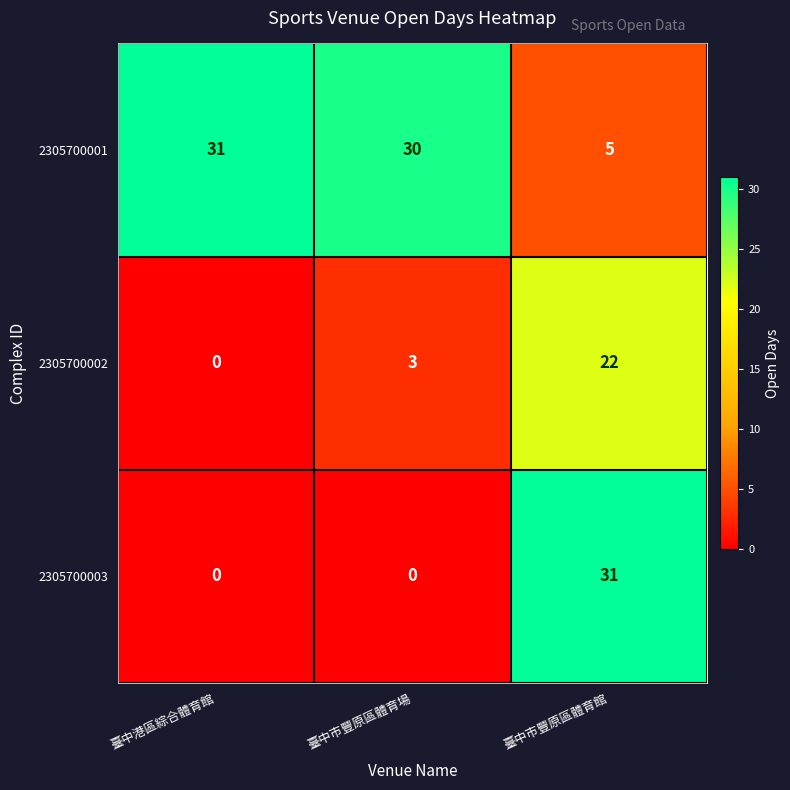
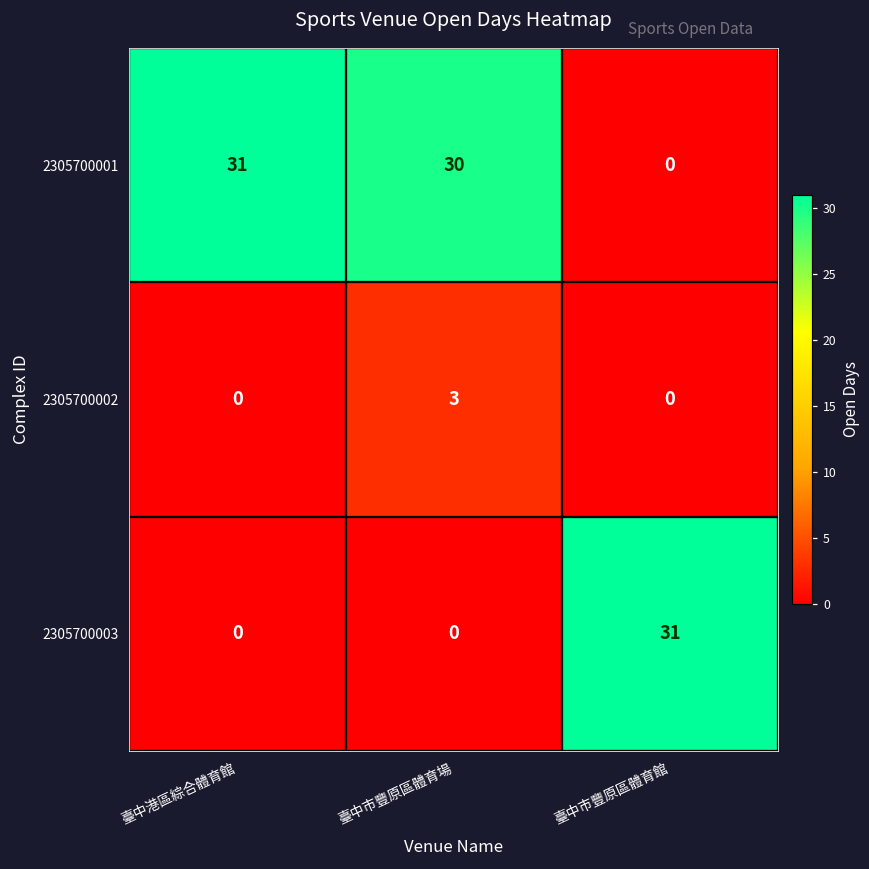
2305700001, 臺中市豐原區體育館: 5 -> 0
2305700002, 臺中市豐原區體育館: 22 -> 0
